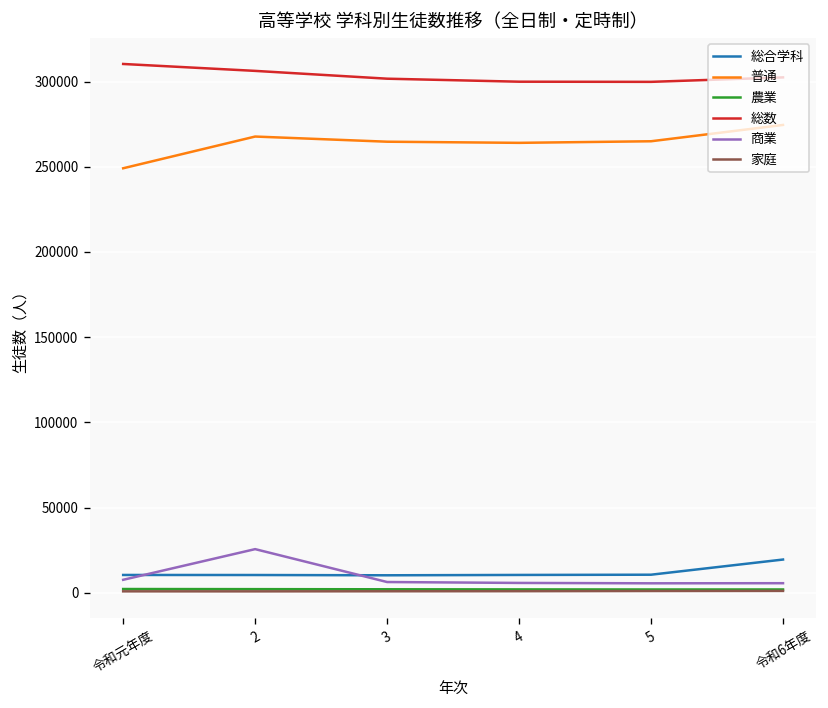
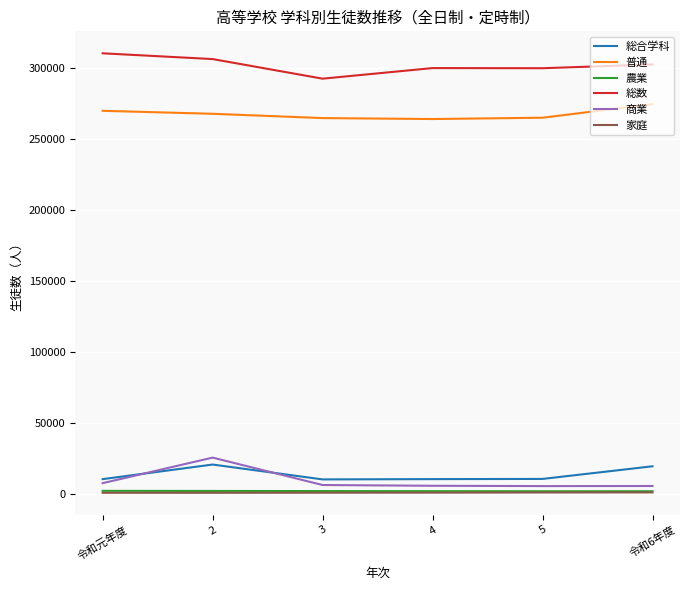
普通, 令和元年度: 249000 -> 270000
総合学科, 2: 10000 -> 21000
総数, 3: 302000 -> 292000
